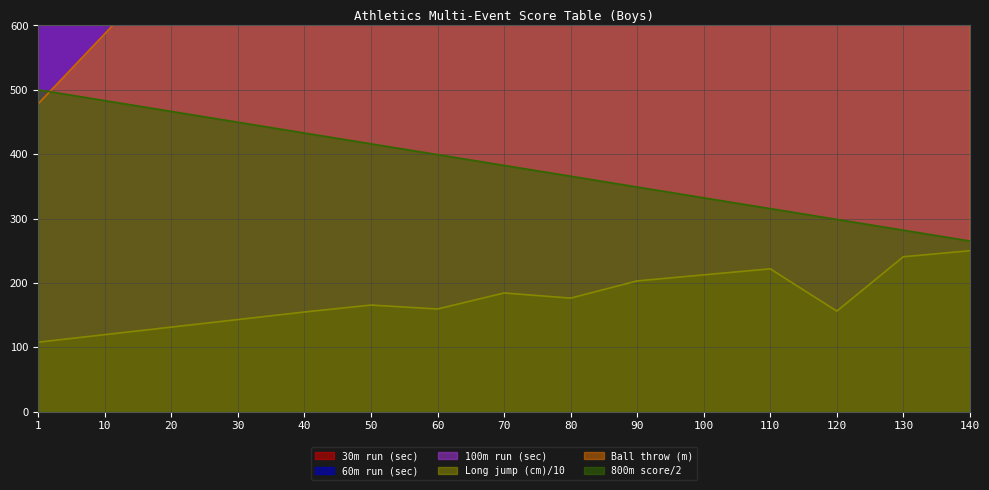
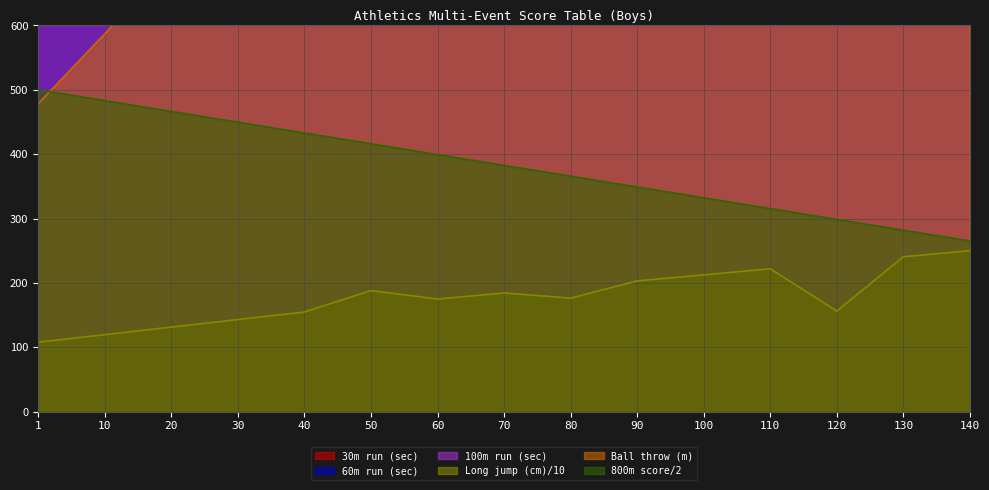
Long jump (cm)/10, 50: 170 -> 190
Long jump (cm)/10, 60: 160 -> 170
